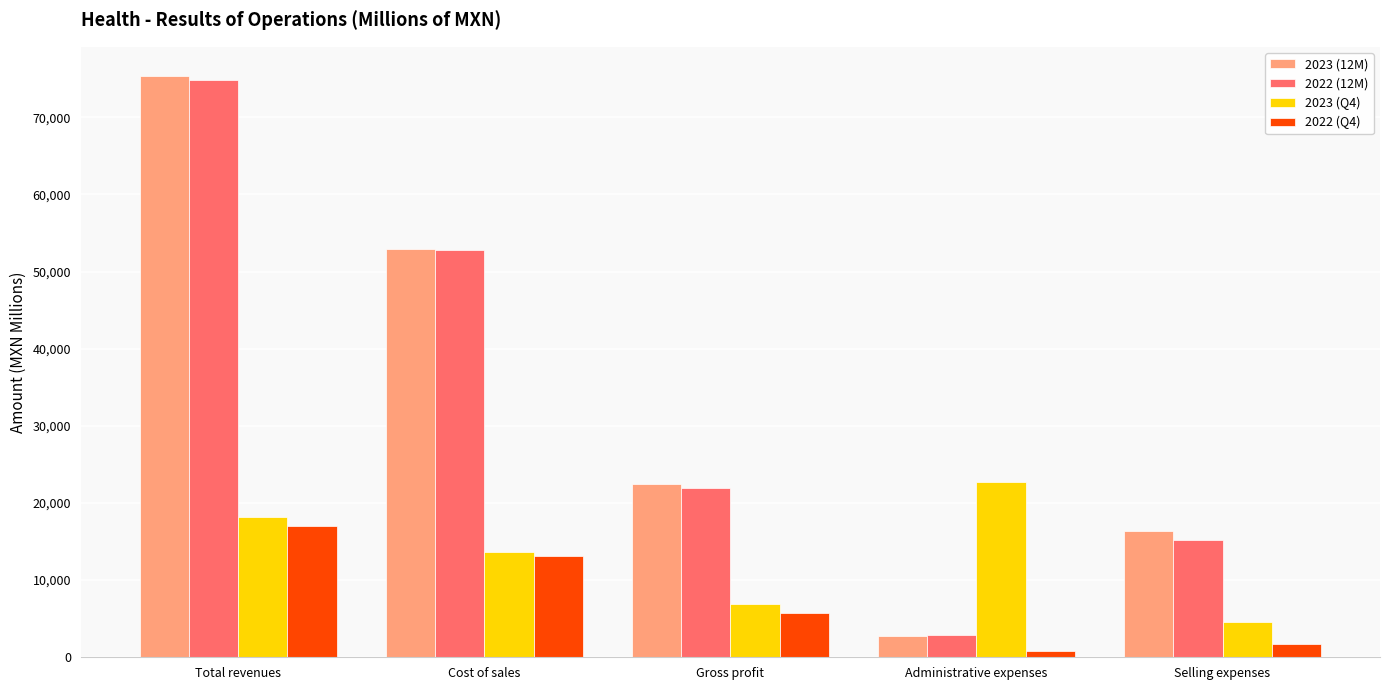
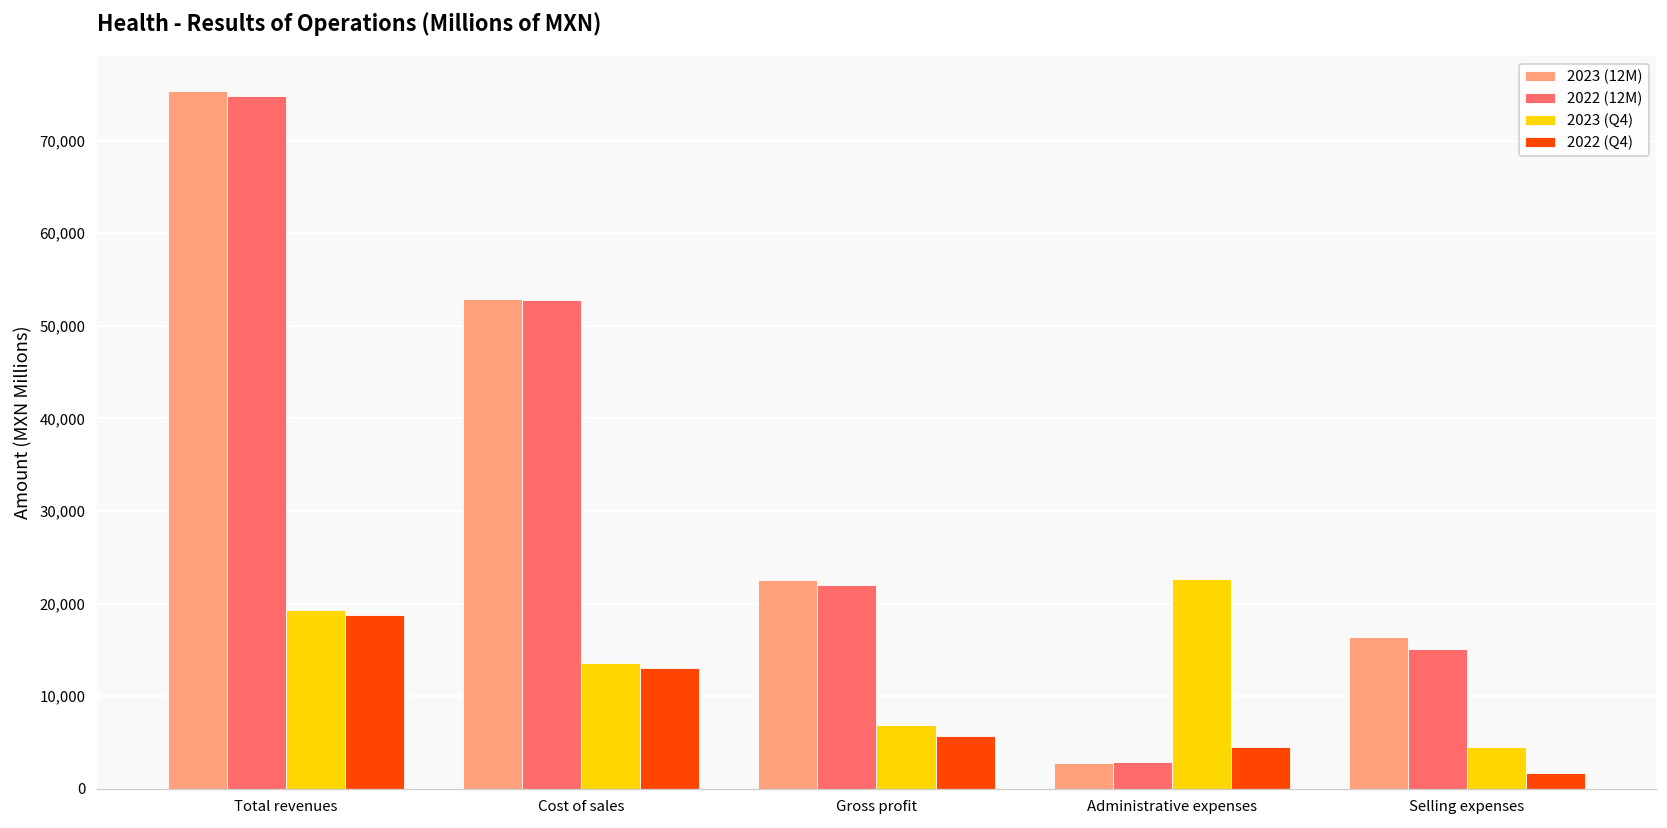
2023 (Q4), Total revenues: 18,000 -> 19,000
2022 (Q4), Total revenues: 17,000 -> 19,000
2022 (Q4), Administrative expenses: 1,000 -> 5,000
